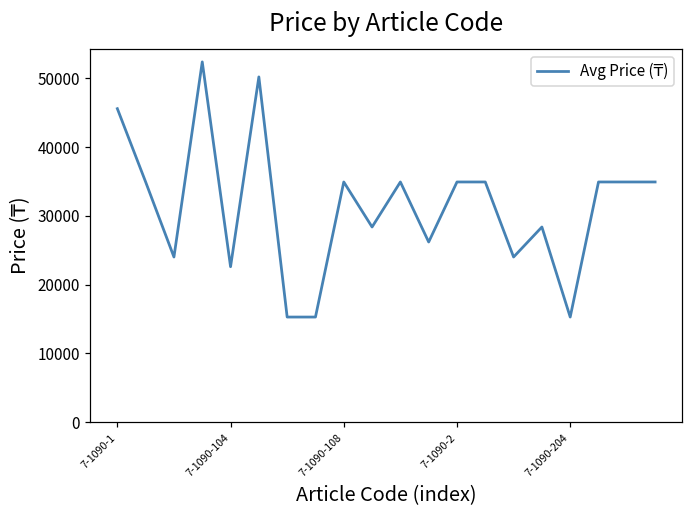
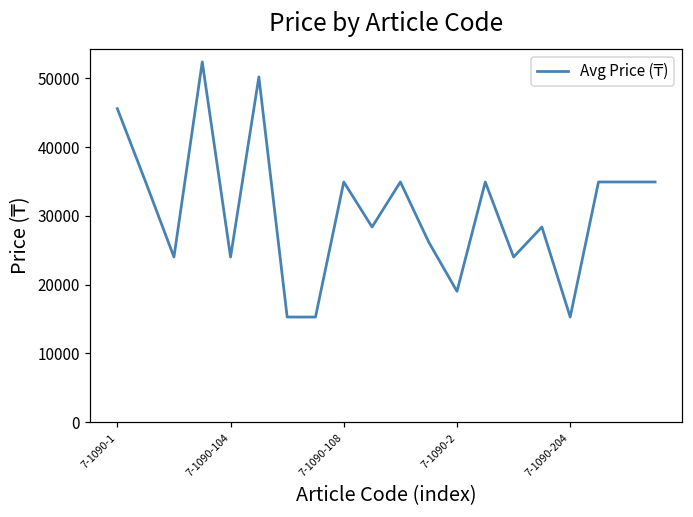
7-1090-104: 23000 -> 24000
7-1090-2: 35000 -> 19000
